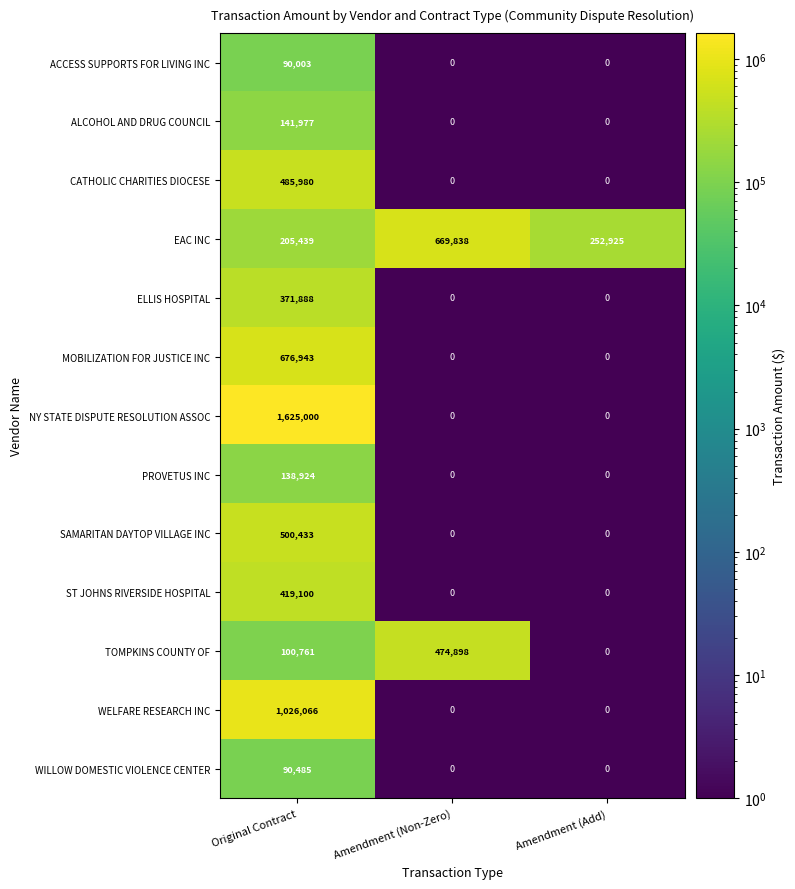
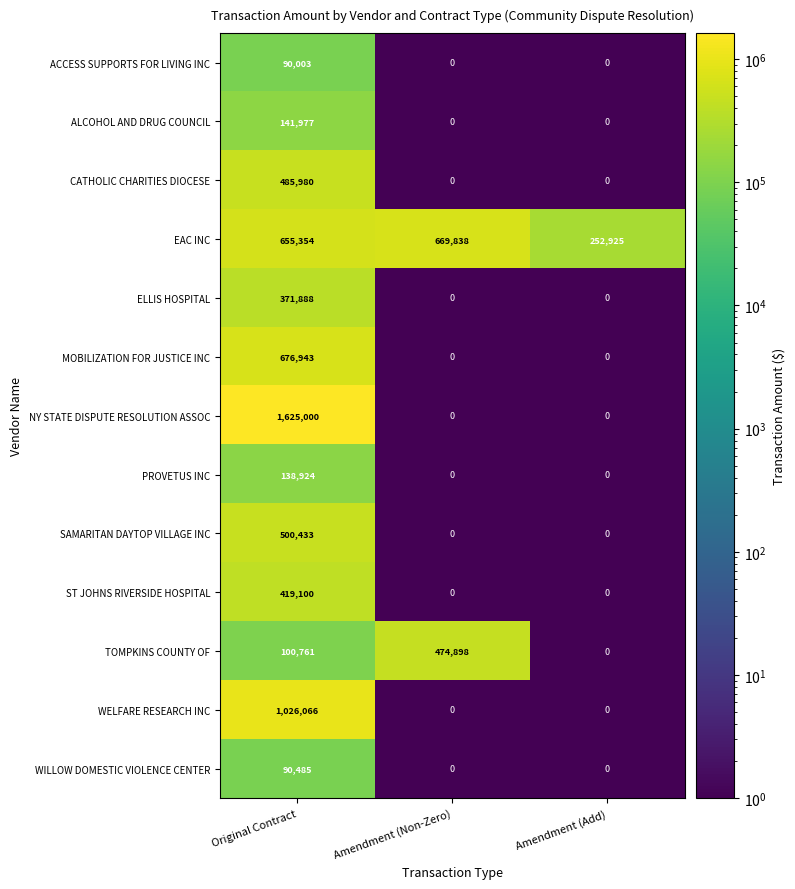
EAC INC, Original Contract: 205,439 -> 655,354
